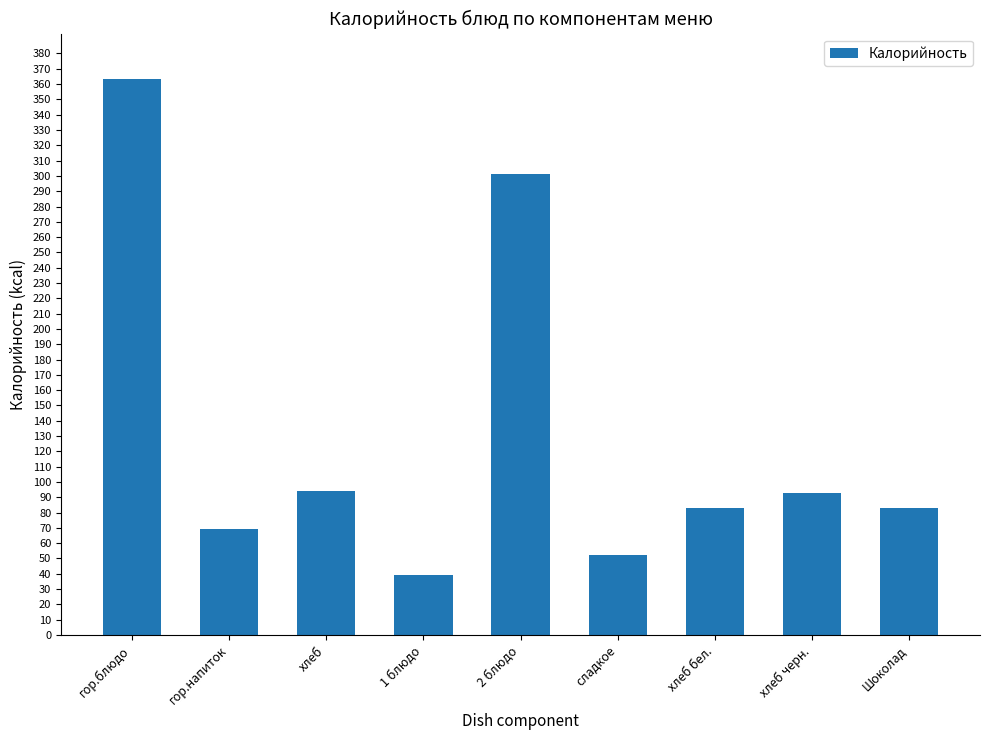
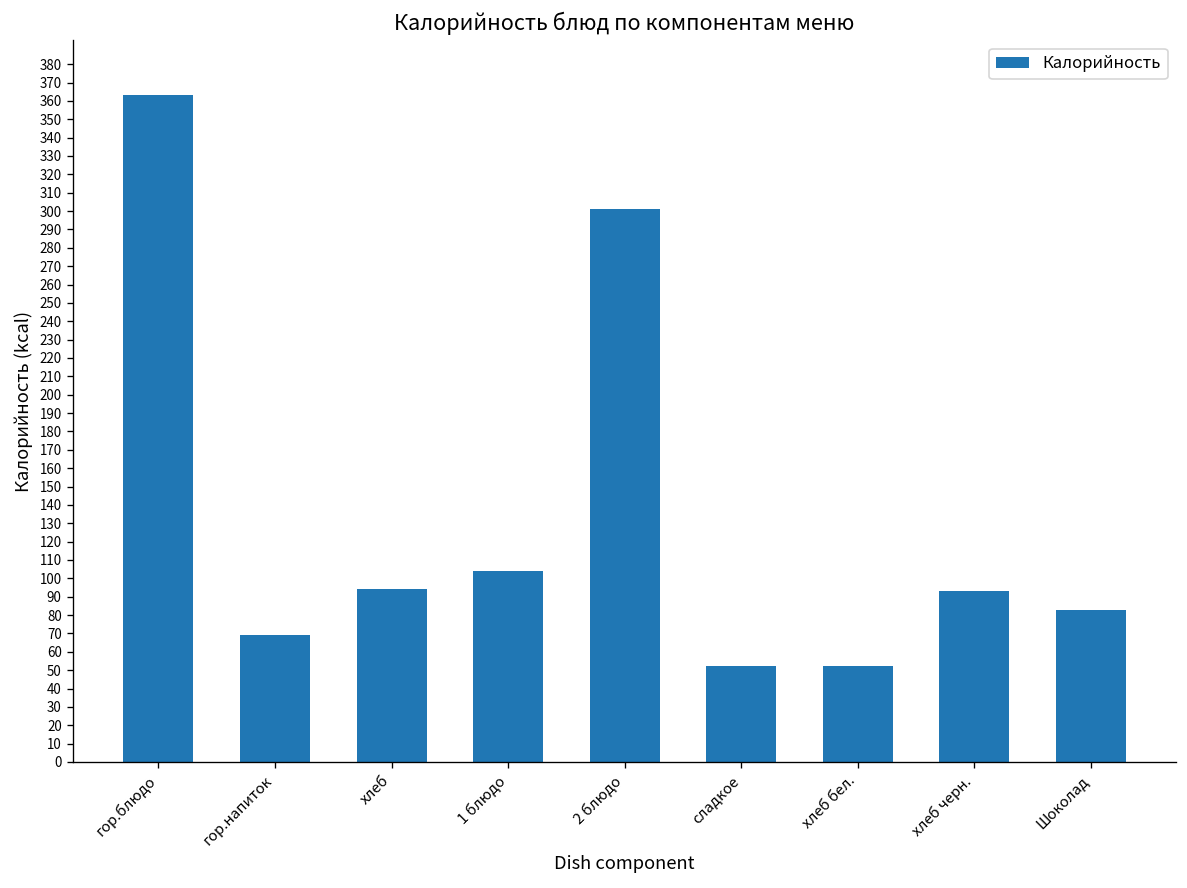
1 блюдо: 39 -> 104
хлеб бел.: 83 -> 52
